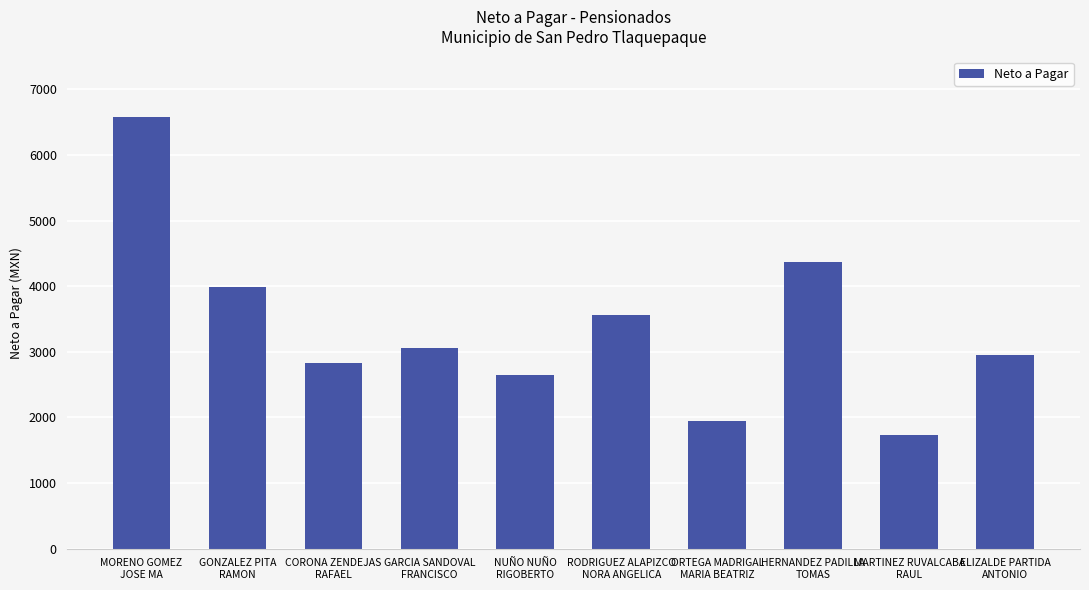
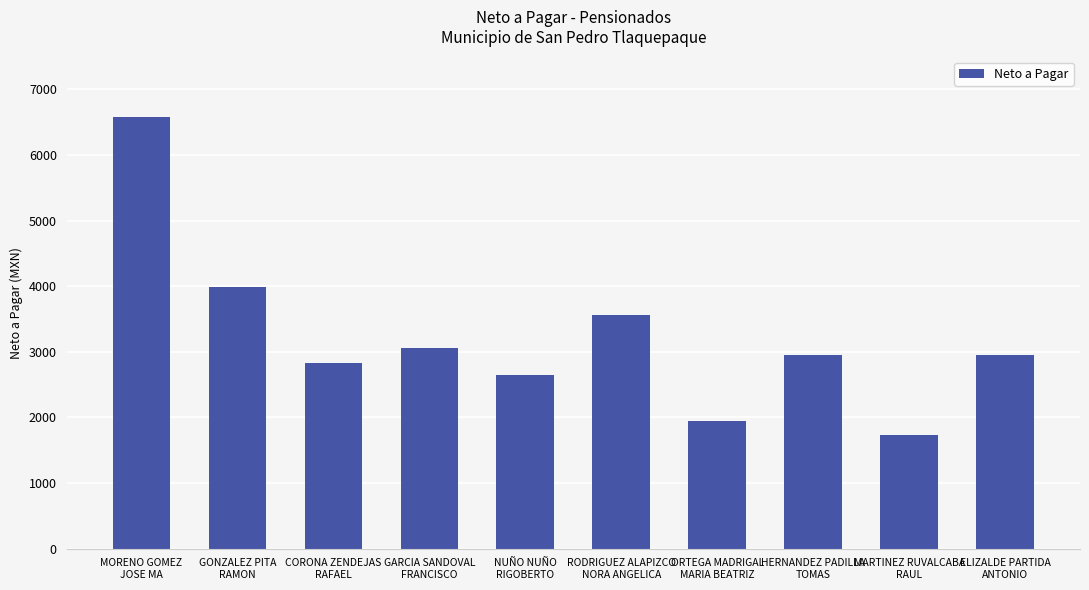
HERNANDEZ PADILLA TOMAS: 4400 -> 2900
